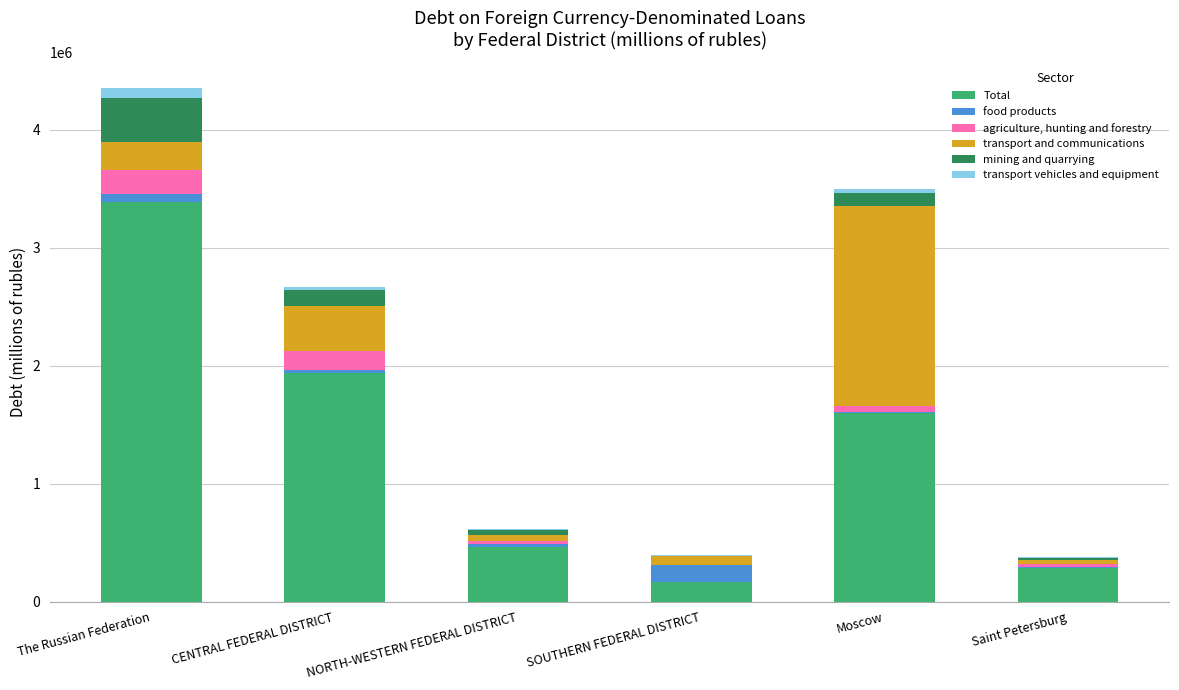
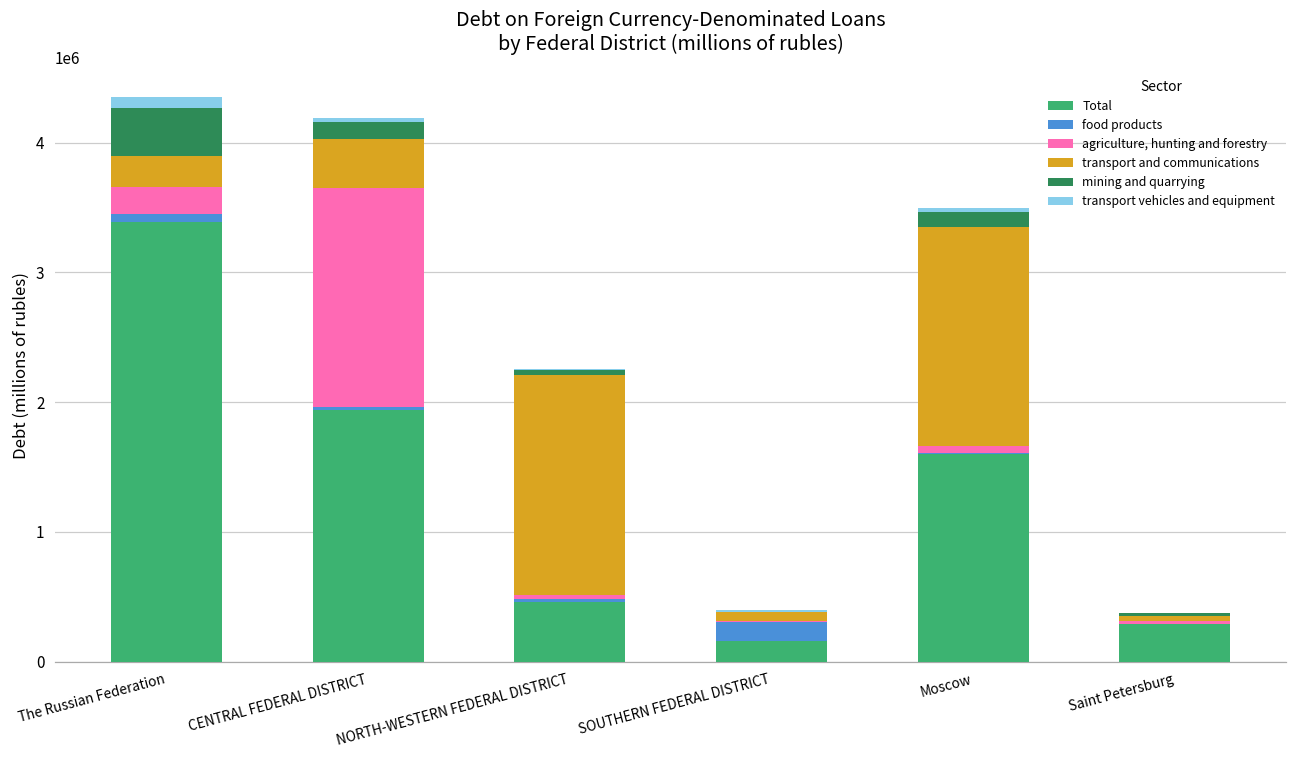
agriculture, hunting and forestry, CENTRAL FEDERAL DISTRICT: 160000 -> 1680000
transport and communications, NORTH-WESTERN FEDERAL DISTRICT: 60000 -> 1700000
